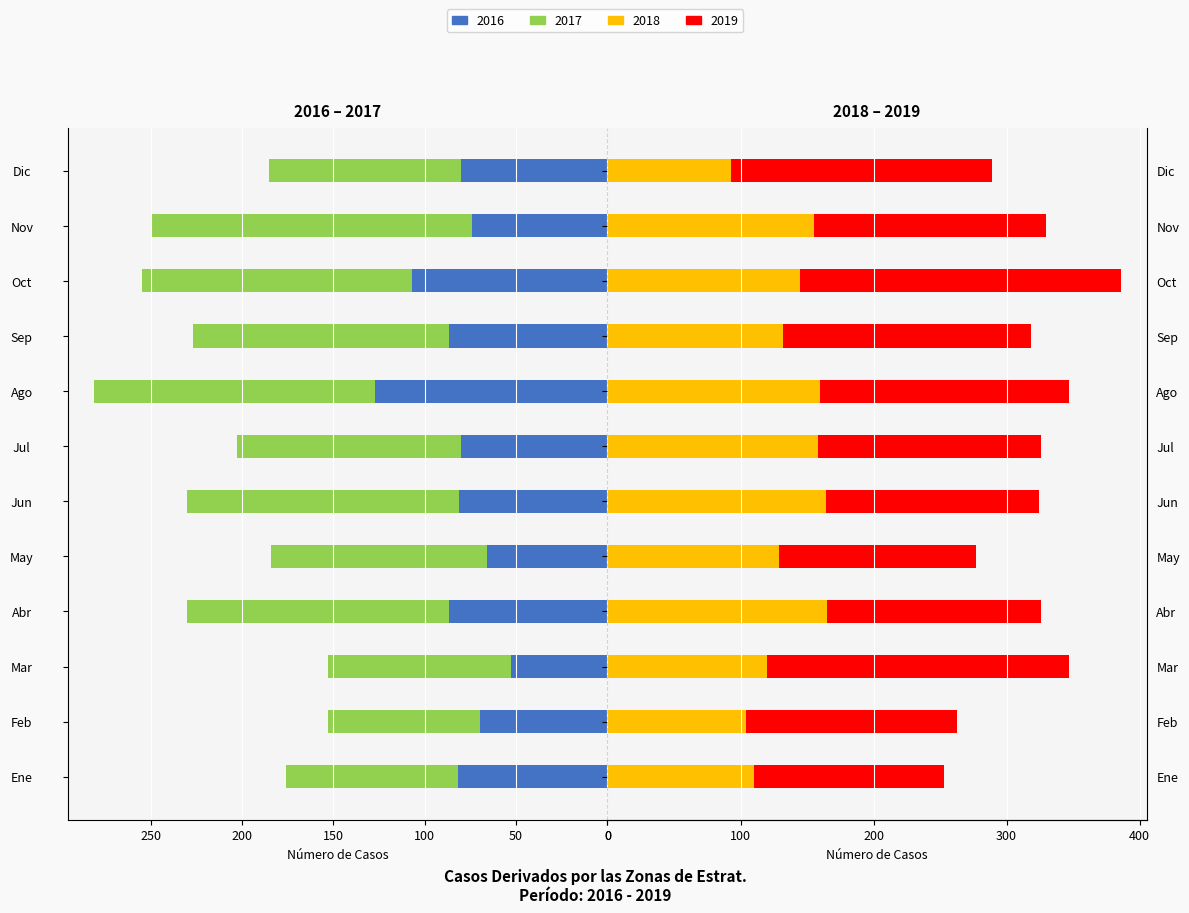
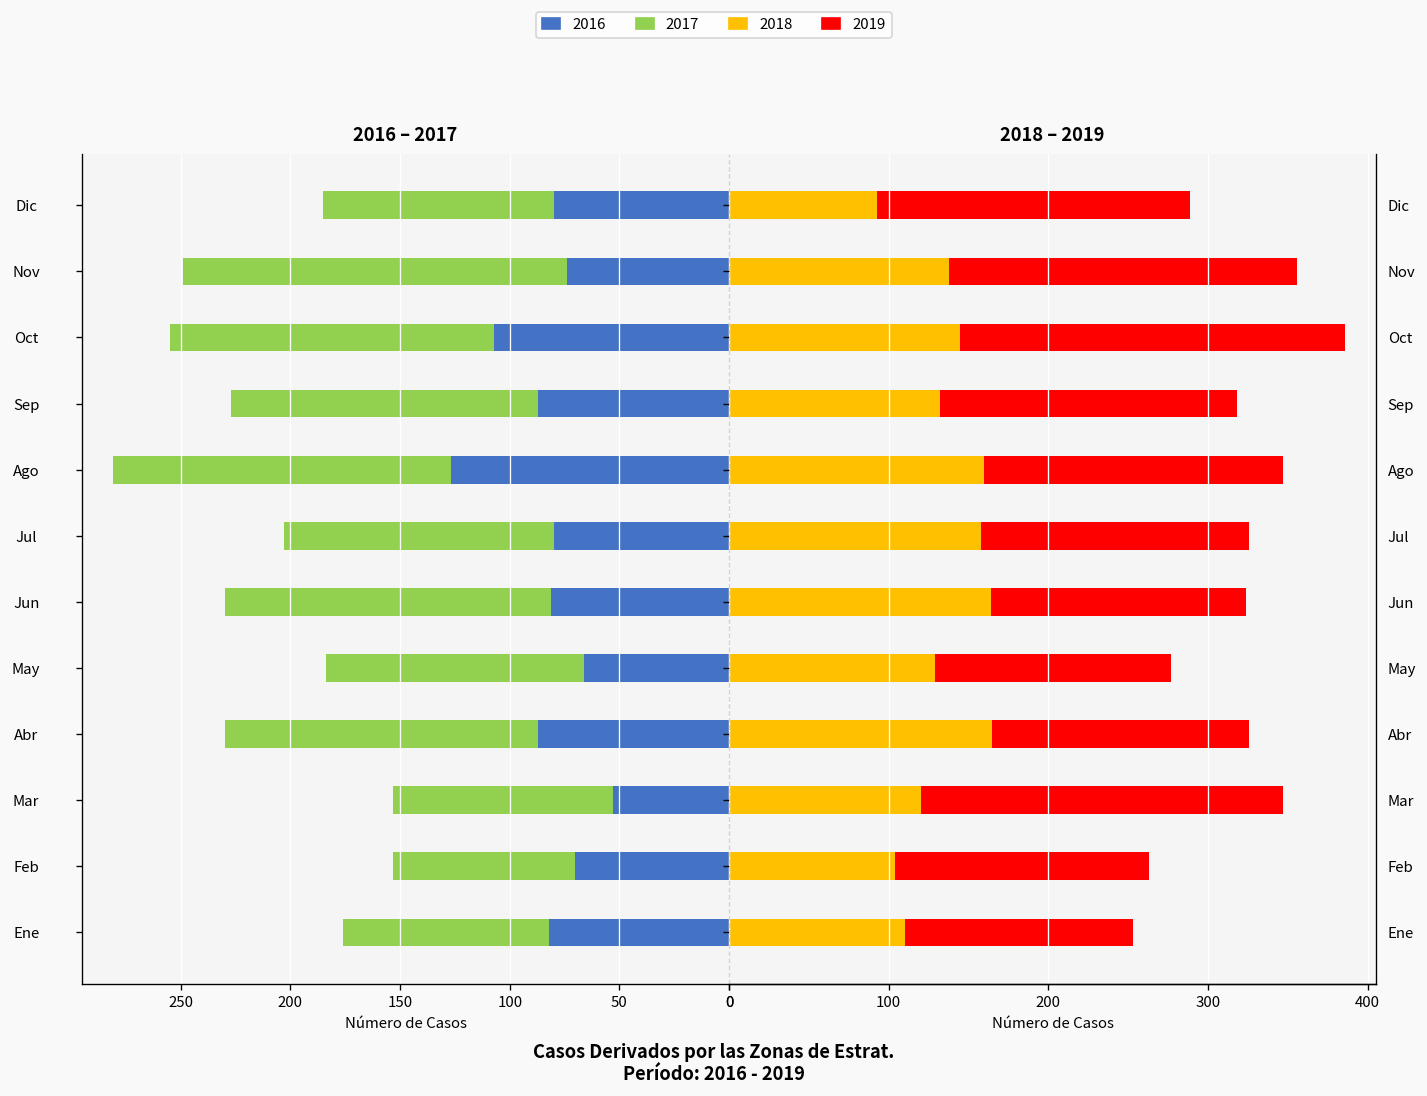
2018 – 2019, 2018, Nov: 155 -> 138
2018 – 2019, 2019, Nov: 175 -> 218
